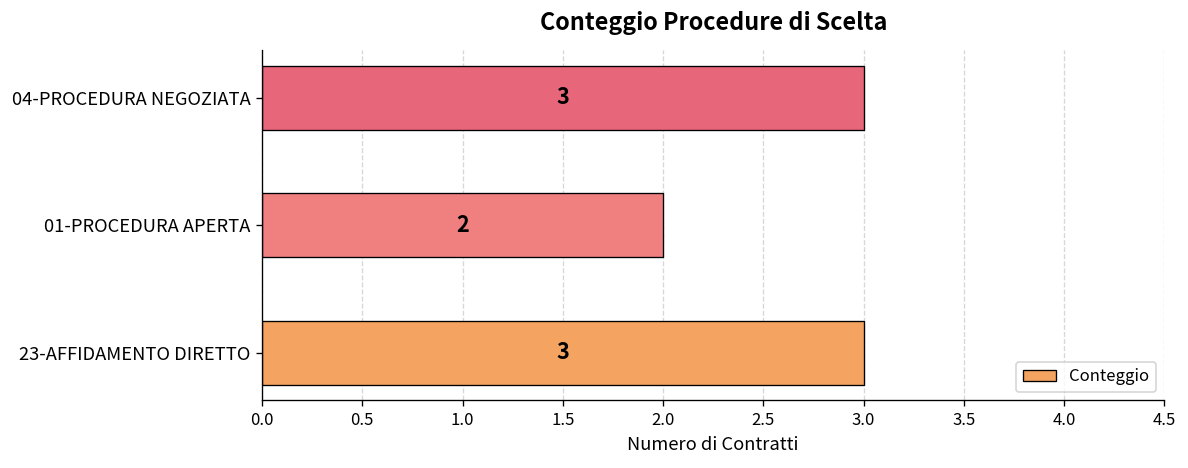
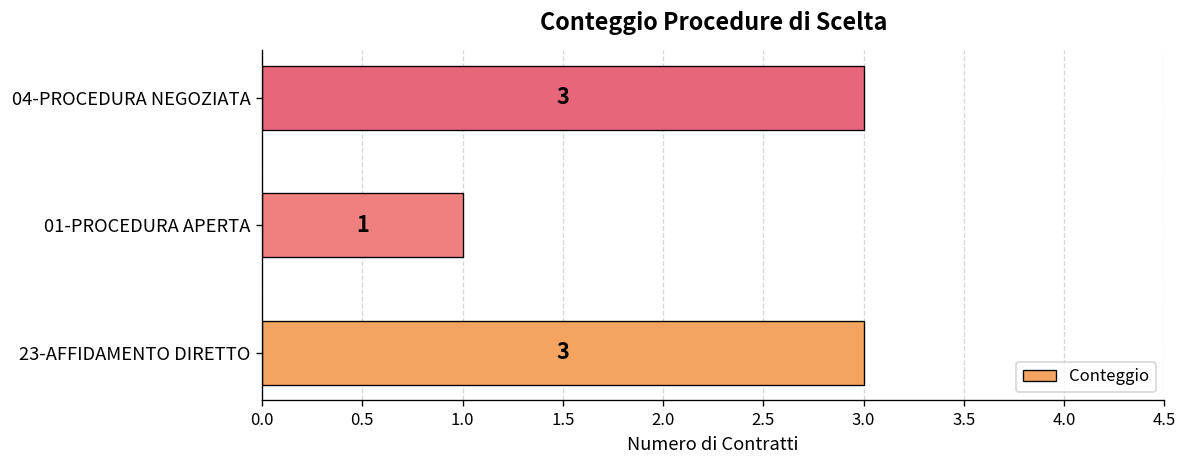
01-PROCEDURA APERTA: 2 -> 1
